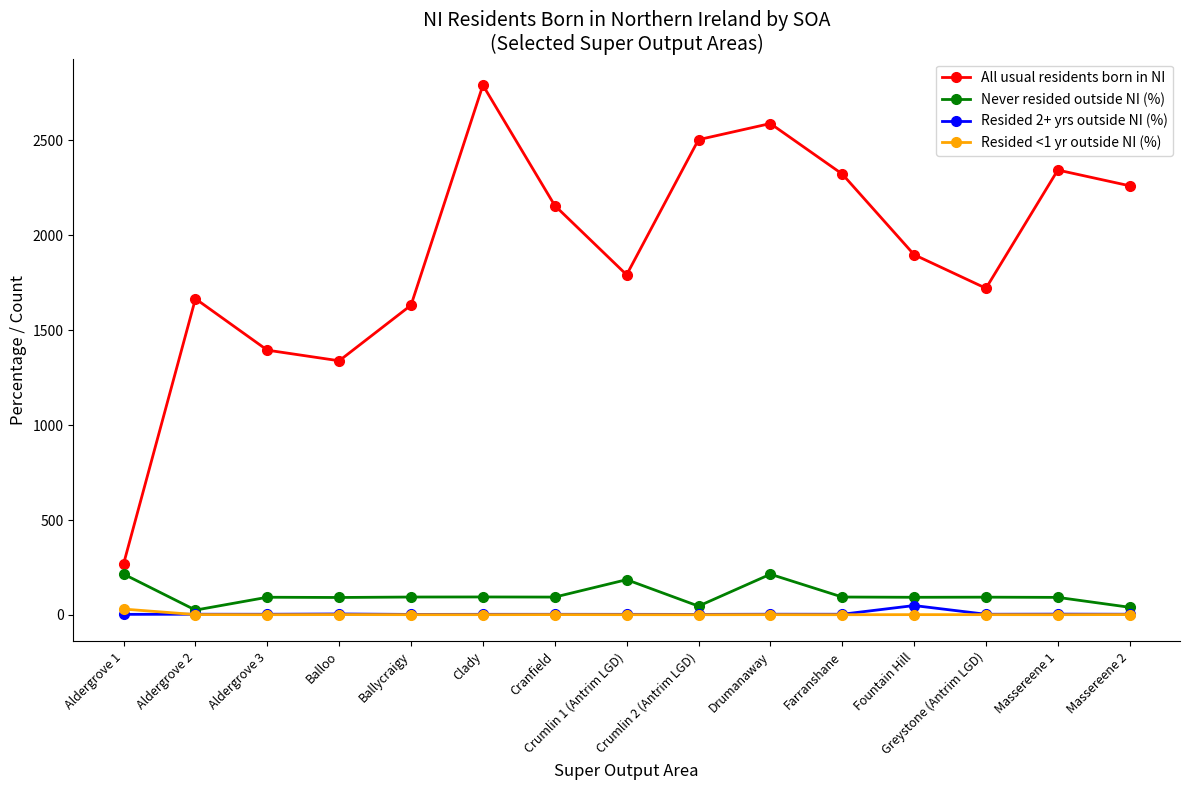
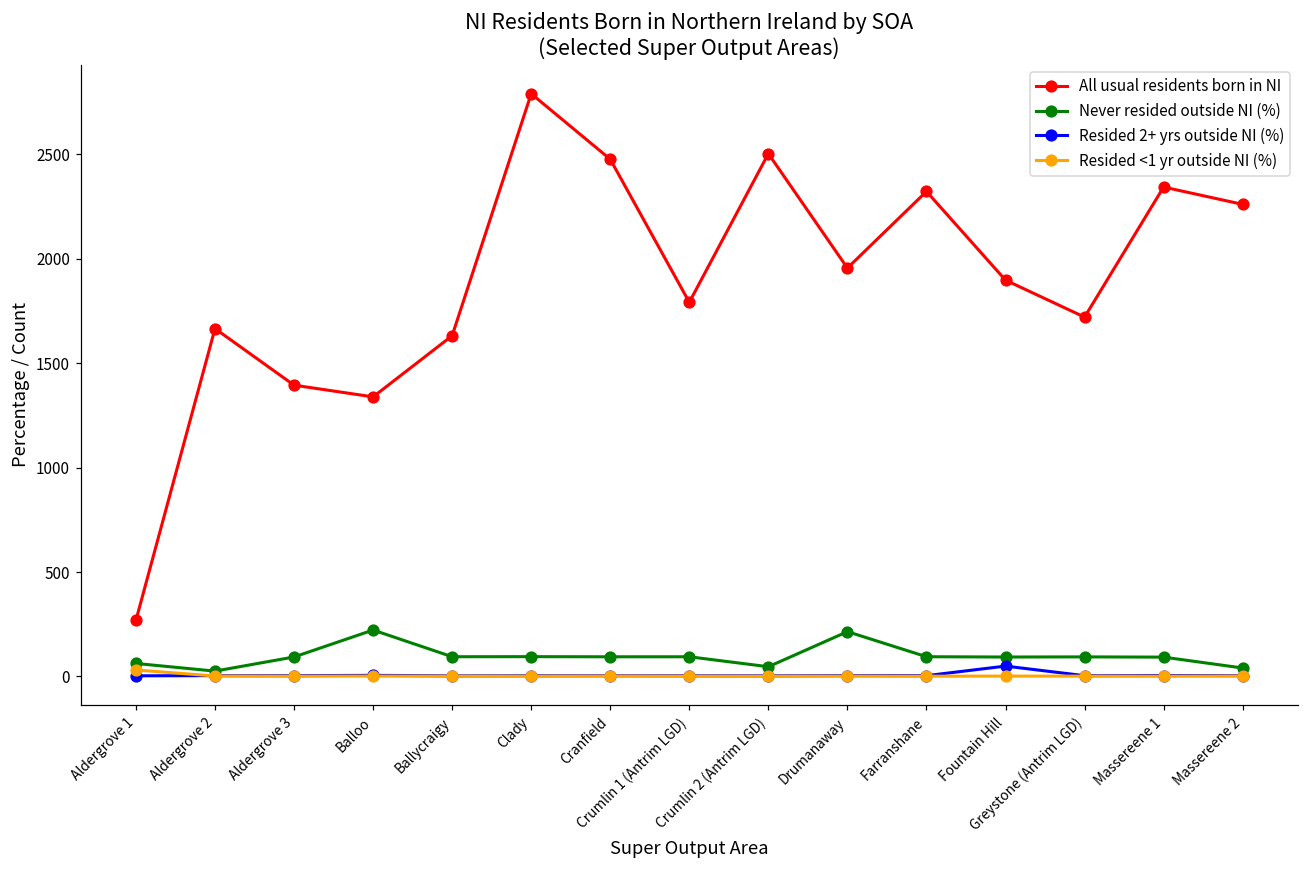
Never resided outside NI (%), Aldergrove 1: 220 -> 60
Never resided outside NI (%), Balloo: 90 -> 220
All usual residents born in NI, Cranfield: 2160 -> 2480
Never resided outside NI (%), Crumlin 1 (Antrim LGD): 190 -> 90
All usual residents born in NI, Drumanaway: 2590 -> 1960
